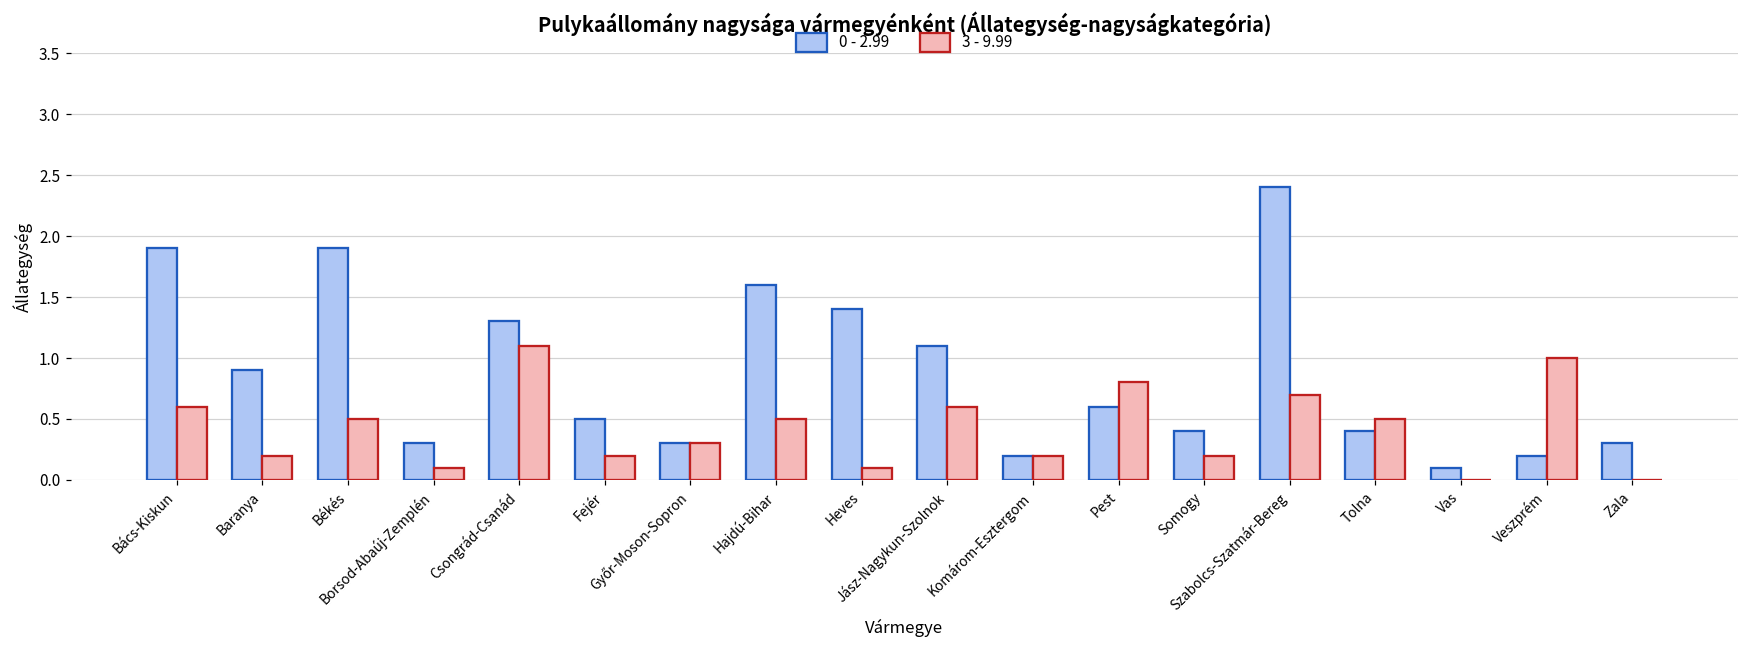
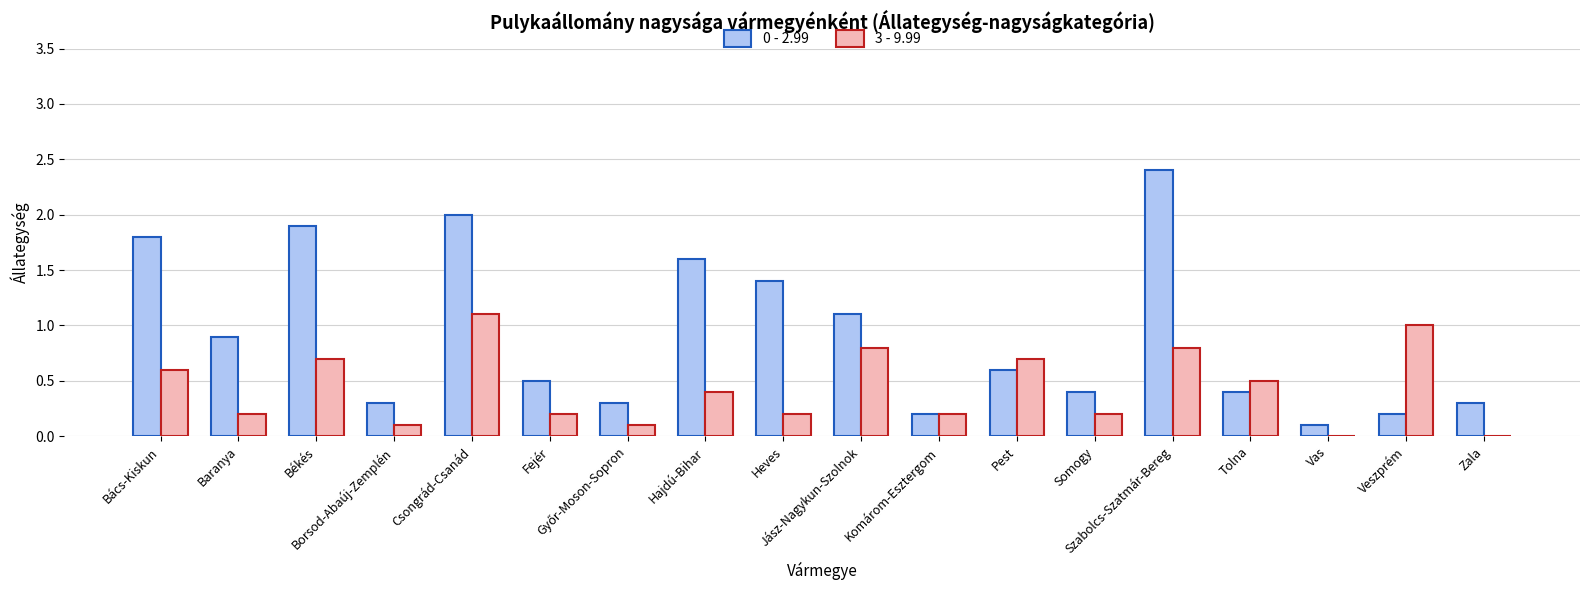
0 - 2.99, Bács-Kiskun: 1.9 -> 1.8
3 - 9.99, Békés: 0.5 -> 0.7
0 - 2.99, Csongrád-Csanád: 1.3 -> 2.0
3 - 9.99, Győr-Moson-Sopron: 0.3 -> 0.1
3 - 9.99, Hajdú-Bihar: 0.5 -> 0.4
3 - 9.99, Heves: 0.1 -> 0.2
3 - 9.99, Jász-Nagykun-Szolnok: 0.6 -> 0.8
3 - 9.99, Pest: 0.8 -> 0.7
3 - 9.99, Szabolcs-Szatmár-Bereg: 0.7 -> 0.8
